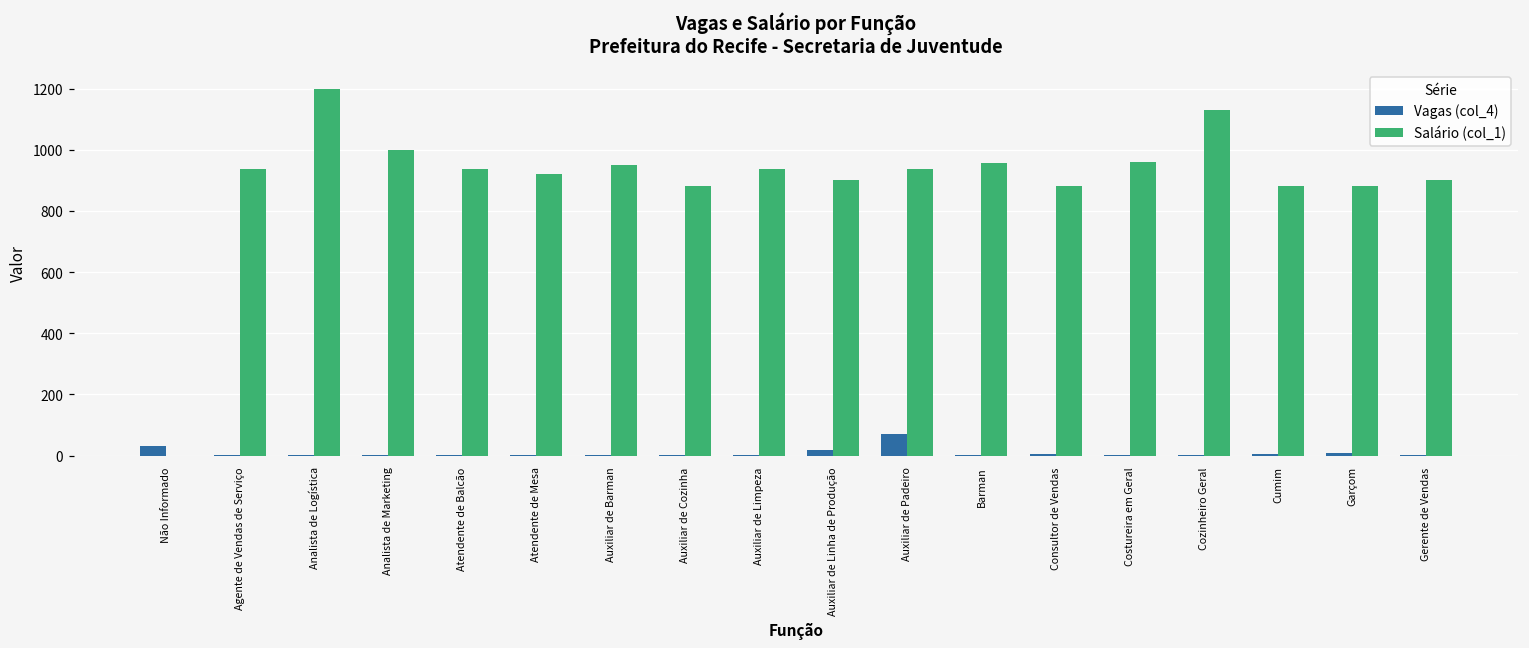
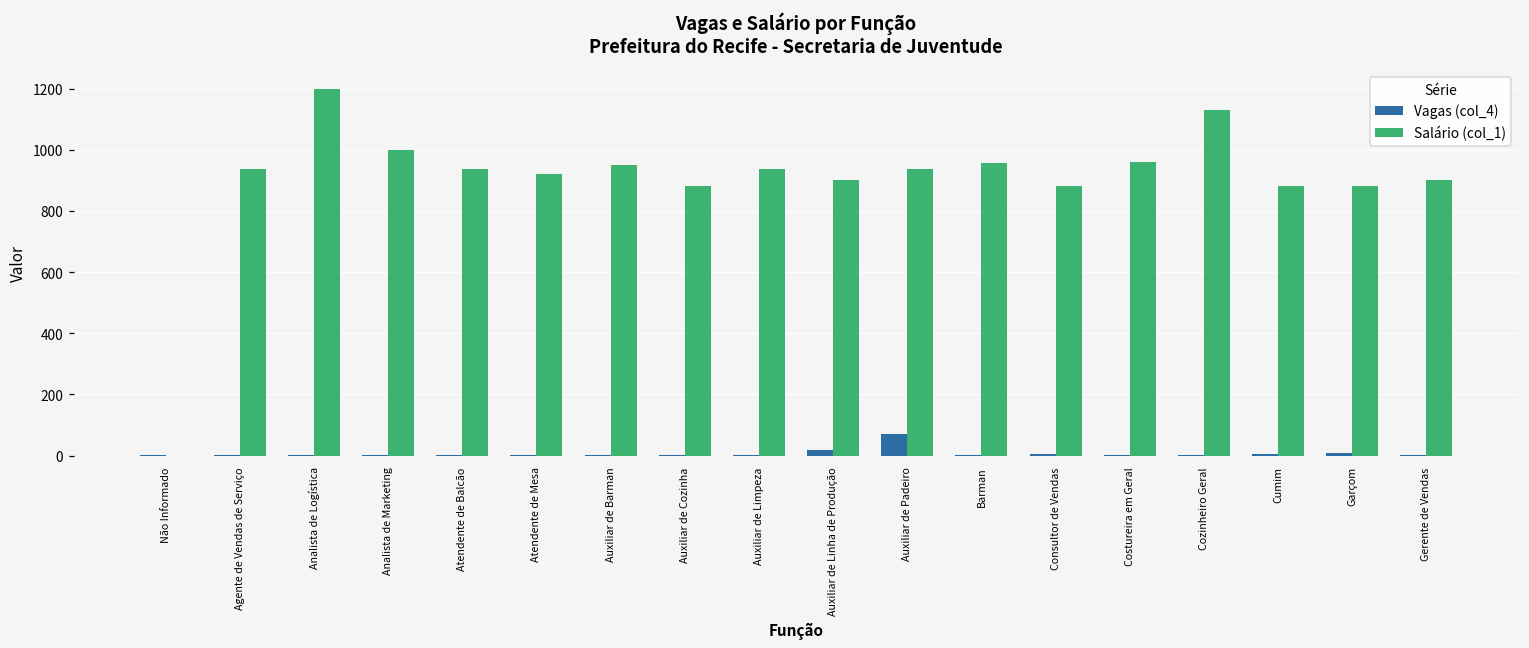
Vagas (col_4), Não Informado: 30 -> 0
